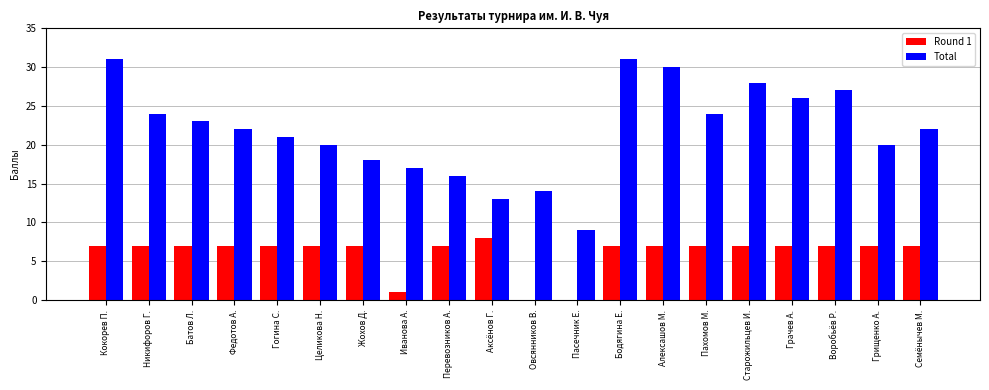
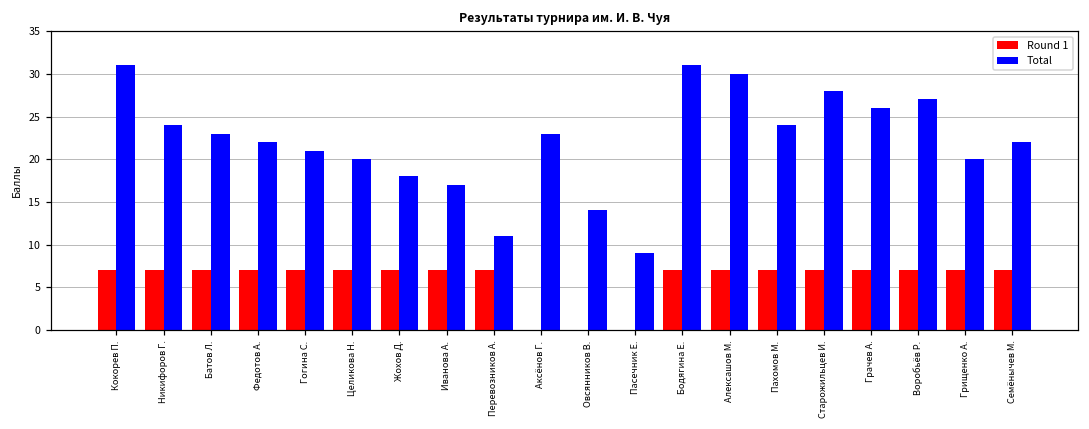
Round 1, Иванова А.: 1 -> 7
Total, Перевозников А.: 16 -> 11
Round 1, Аксёнов Г.: 8 -> 0
Total, Аксёнов Г.: 13 -> 23
